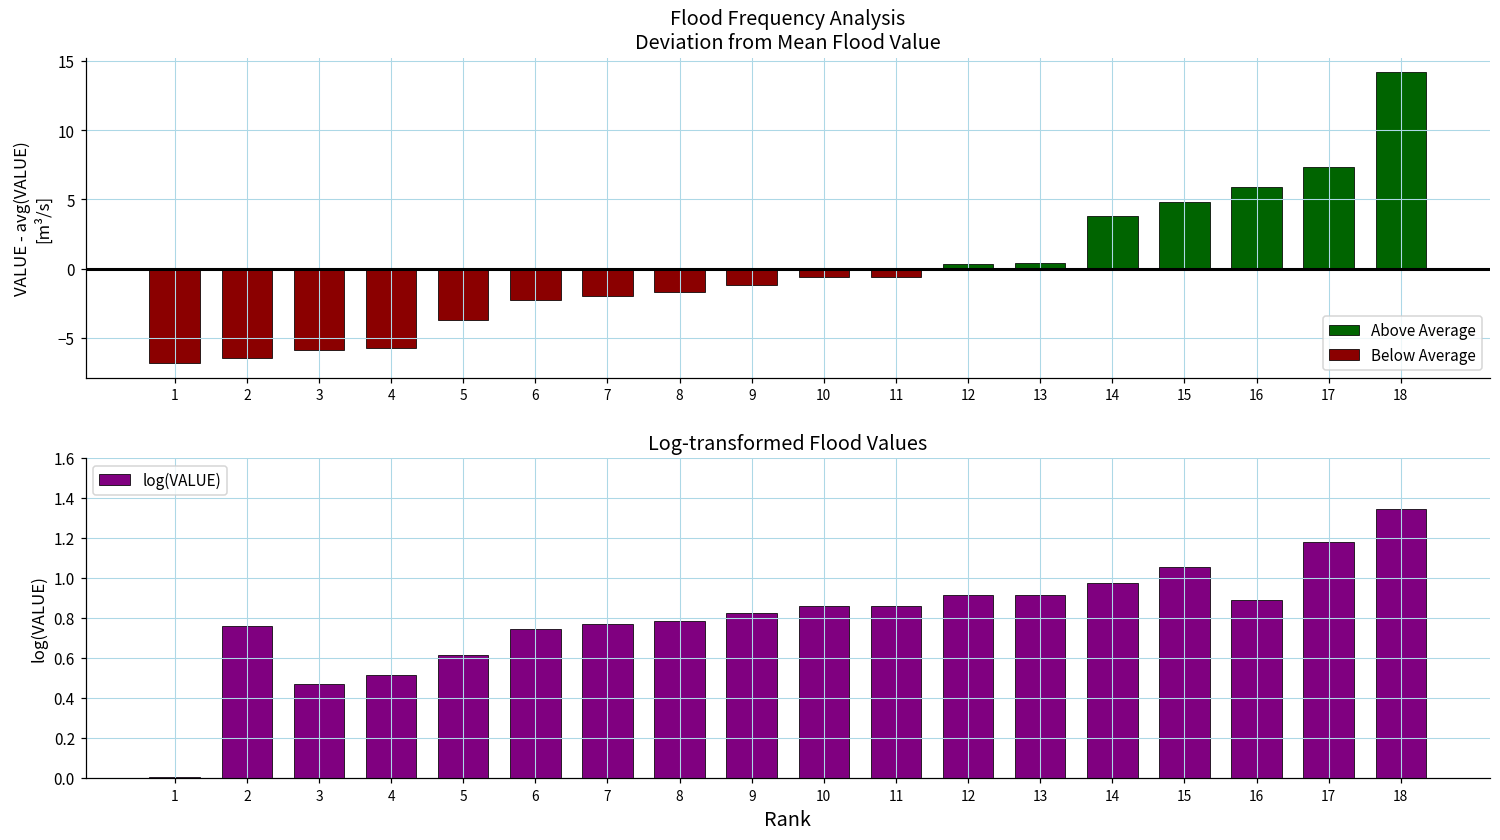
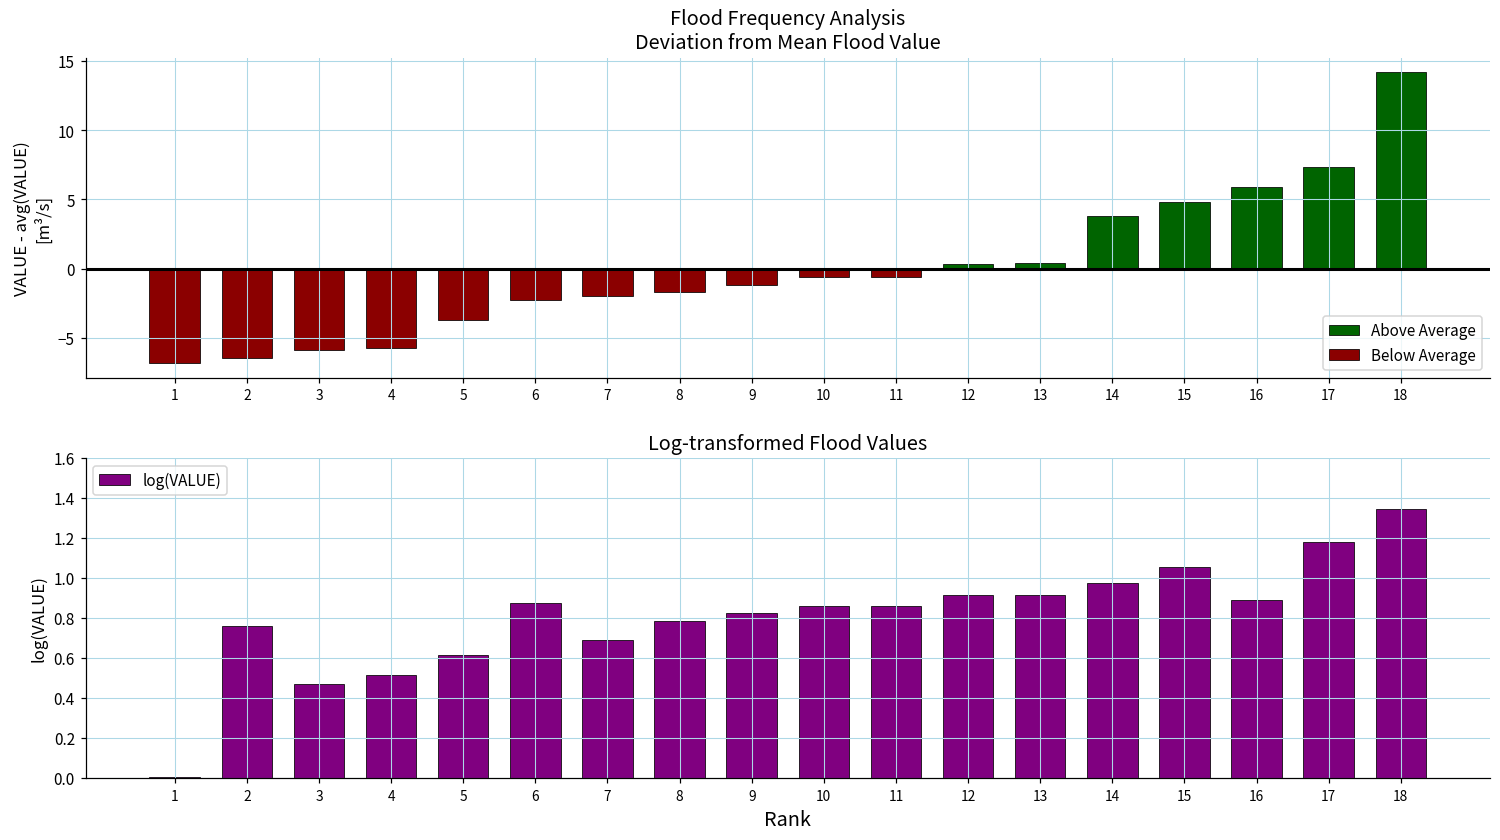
Log-transformed Flood Values, 6: 0.75 -> 0.87
Log-transformed Flood Values, 7: 0.77 -> 0.69
